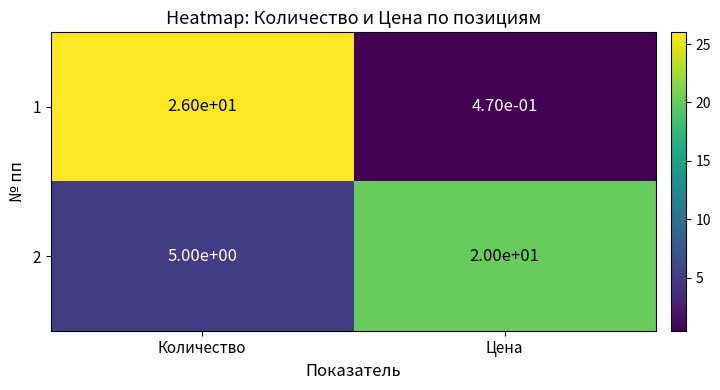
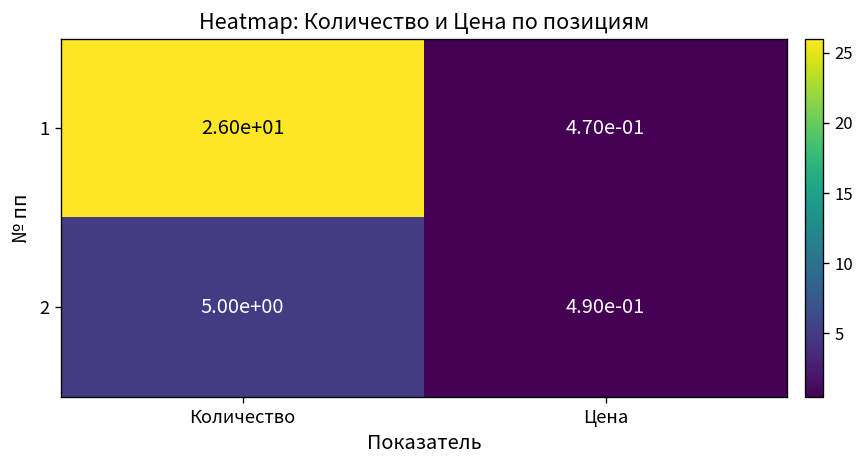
2, Цена: 2.00e+01 -> 4.90e-01
